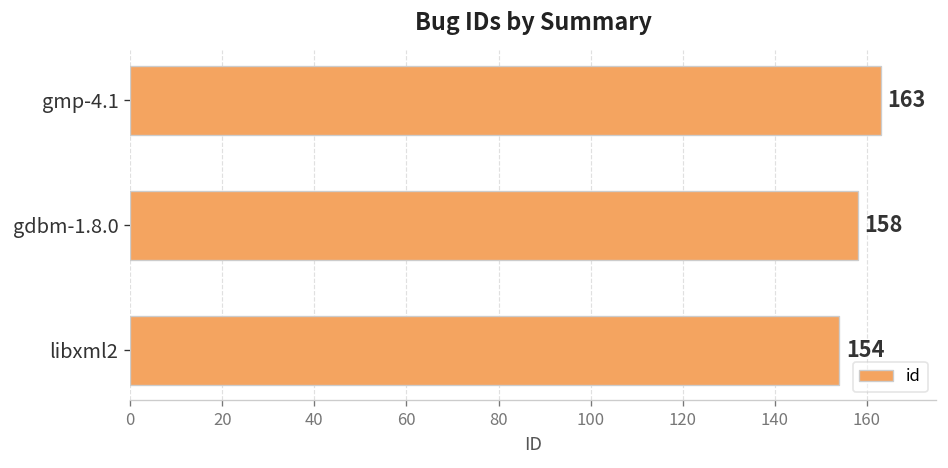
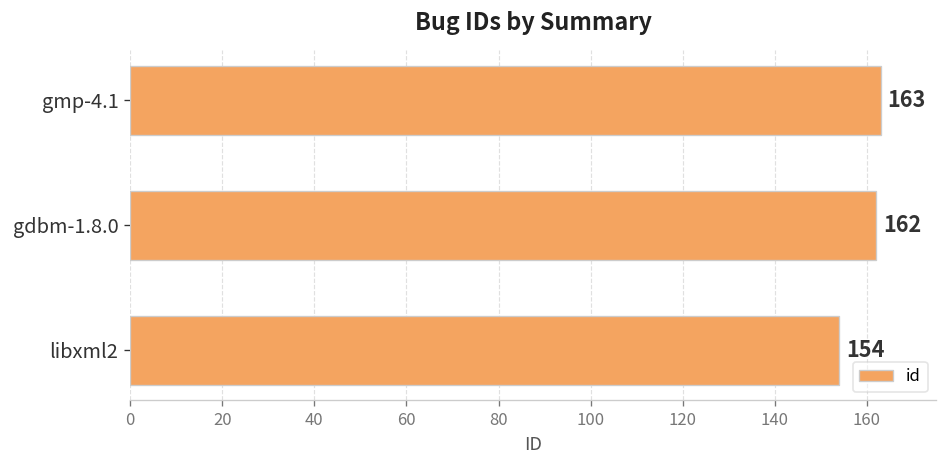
gdbm-1.8.0: 158 -> 162
